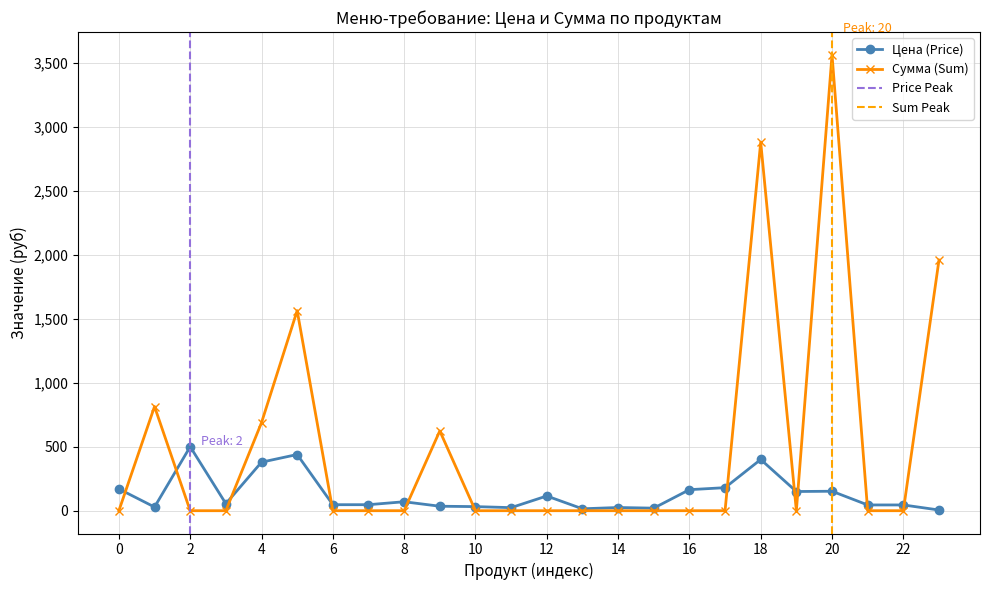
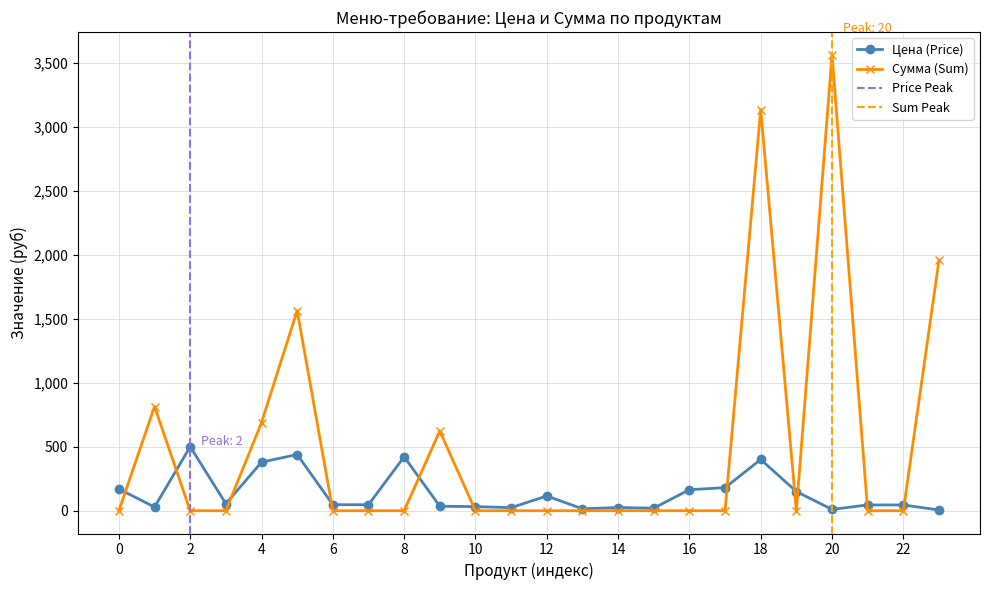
Цена (Price), 8: 70 -> 420
Сумма (Sum), 18: 2,880 -> 3,130
Цена (Price), 20: 150 -> 10
